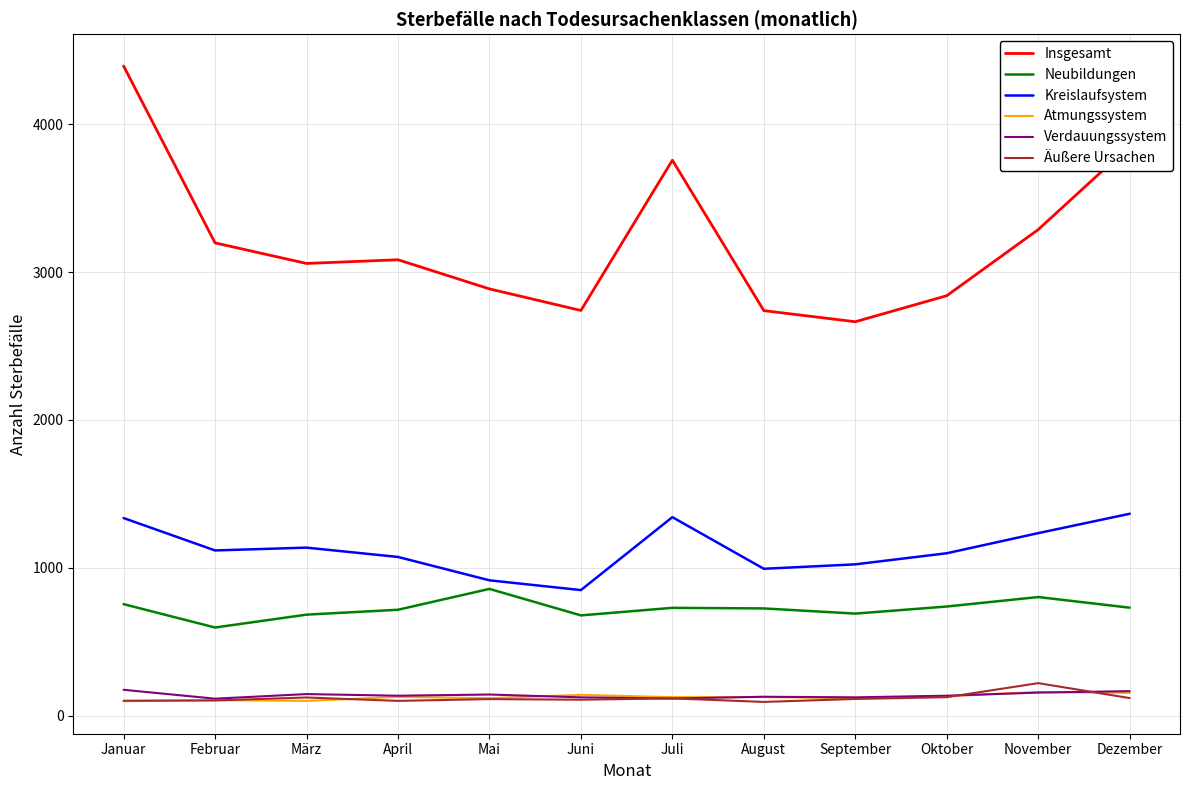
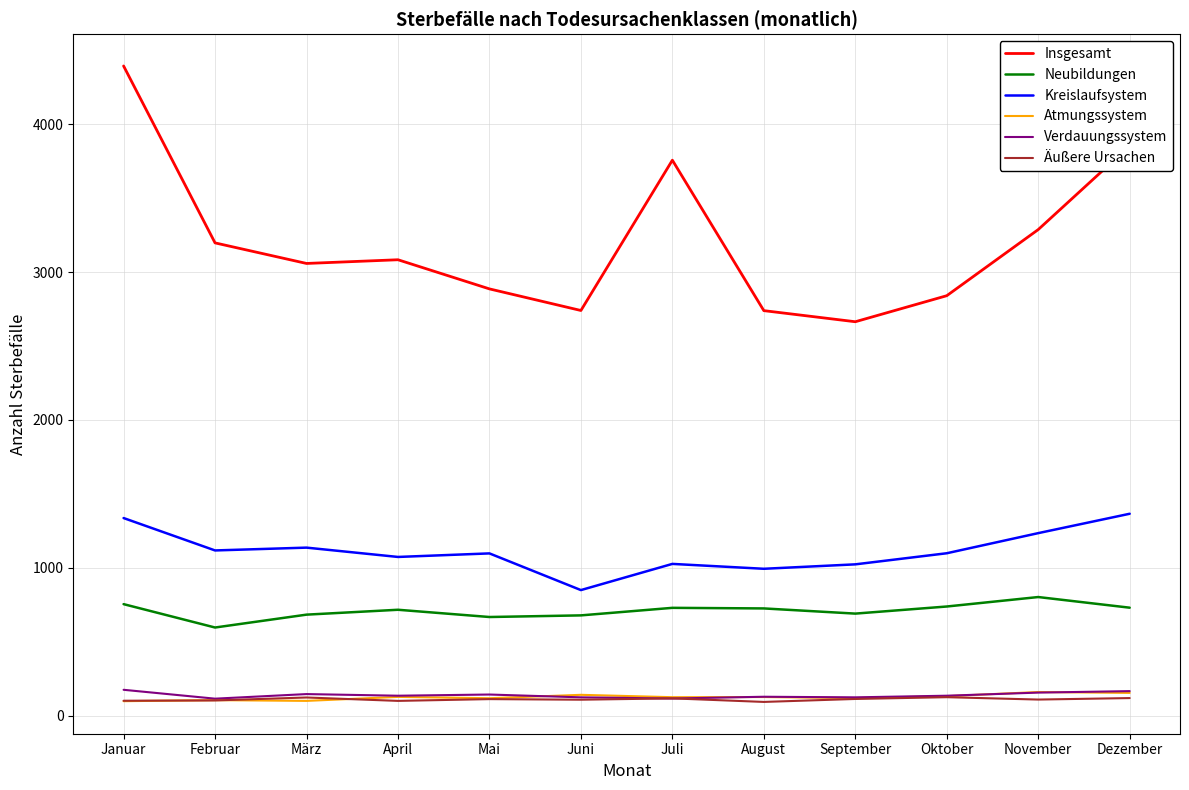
Neubildungen, Mai: 860 -> 670
Kreislaufsystem, Mai: 920 -> 1100
Kreislaufsystem, Juli: 1340 -> 1030
Äußere Ursachen, November: 220 -> 110
